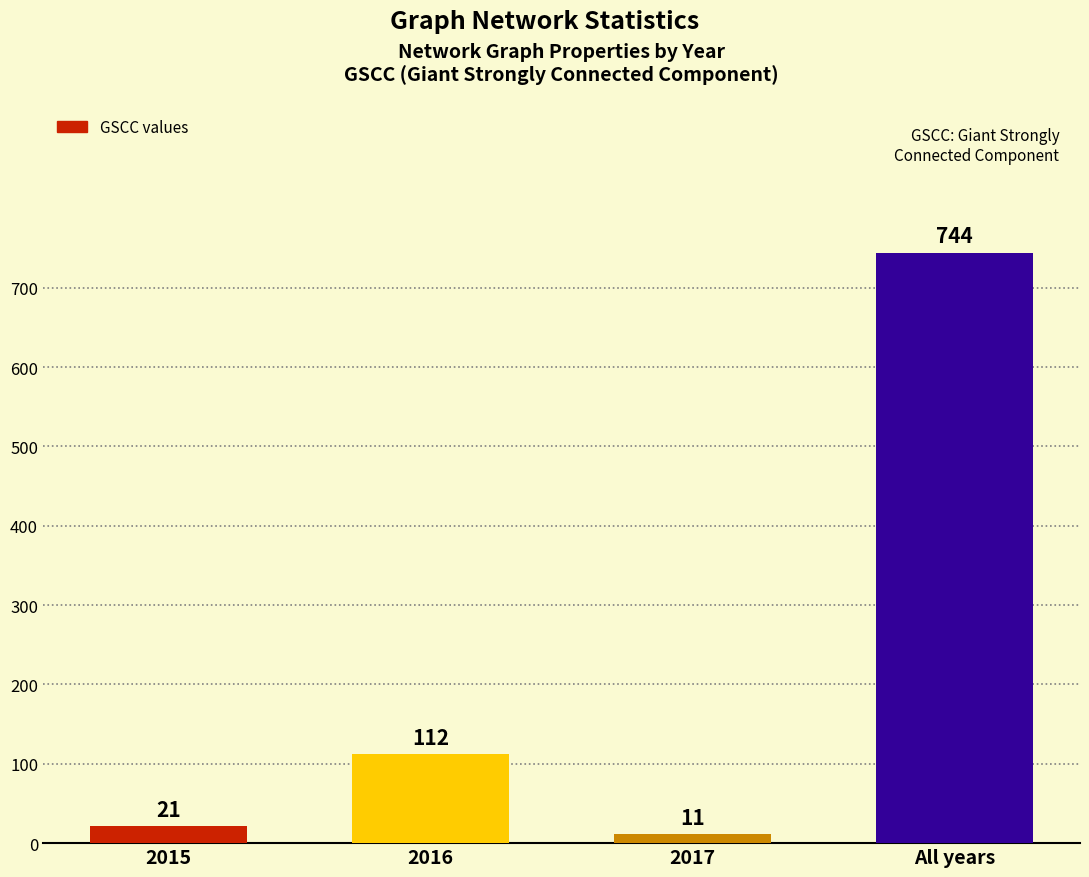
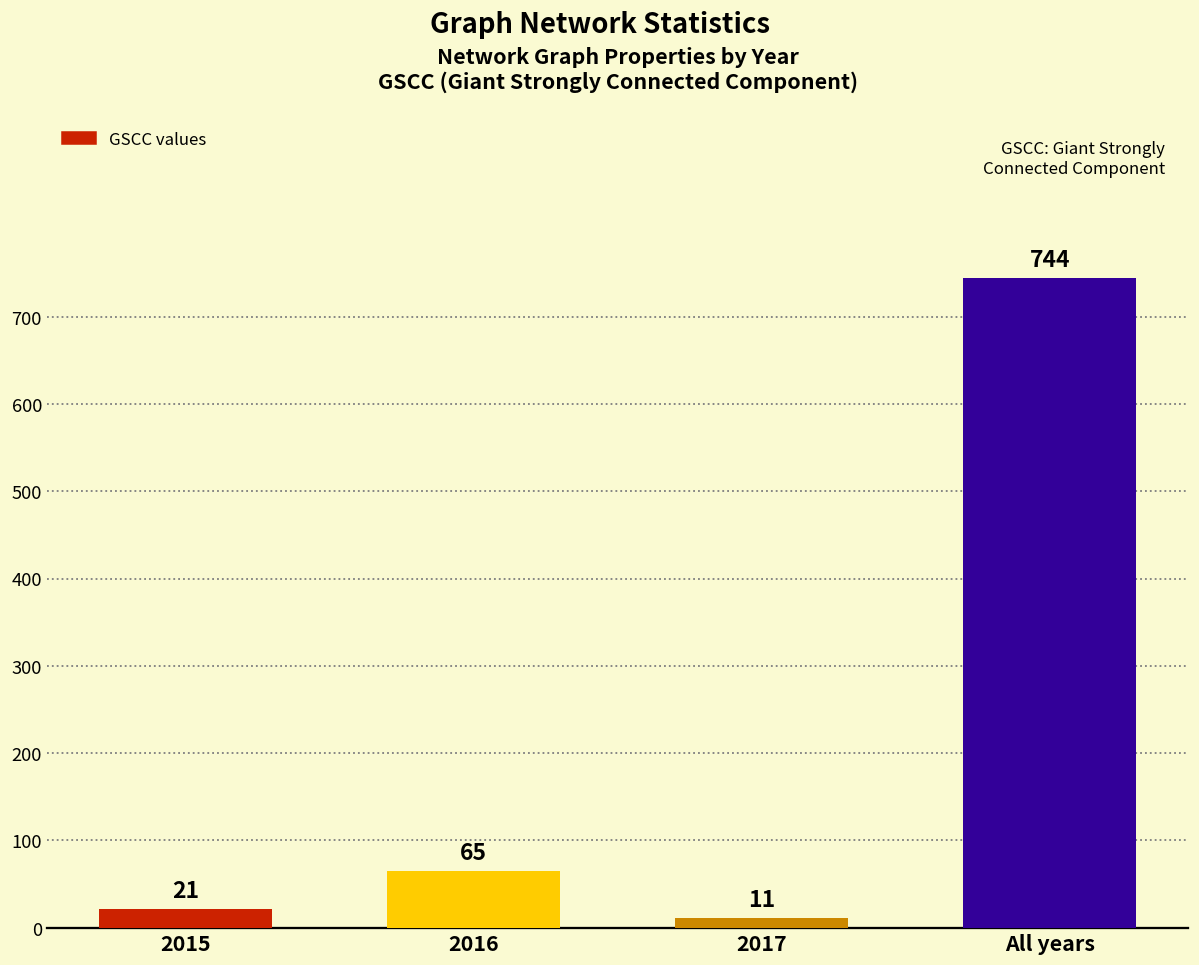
2016: 112 -> 65
